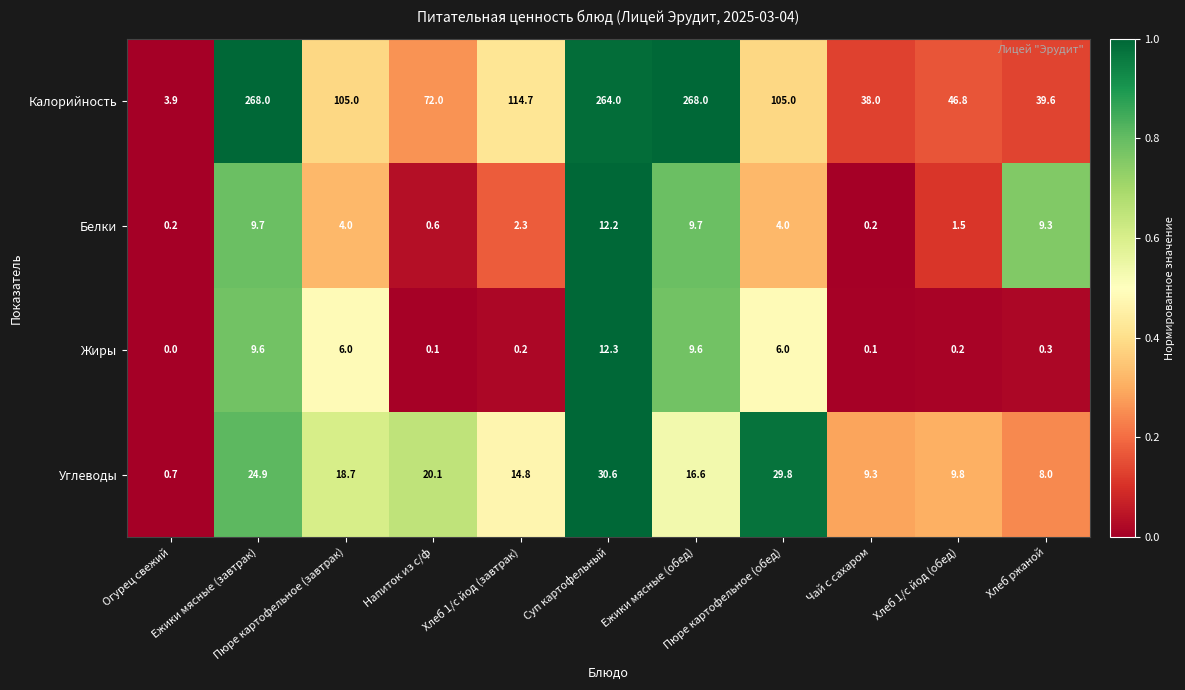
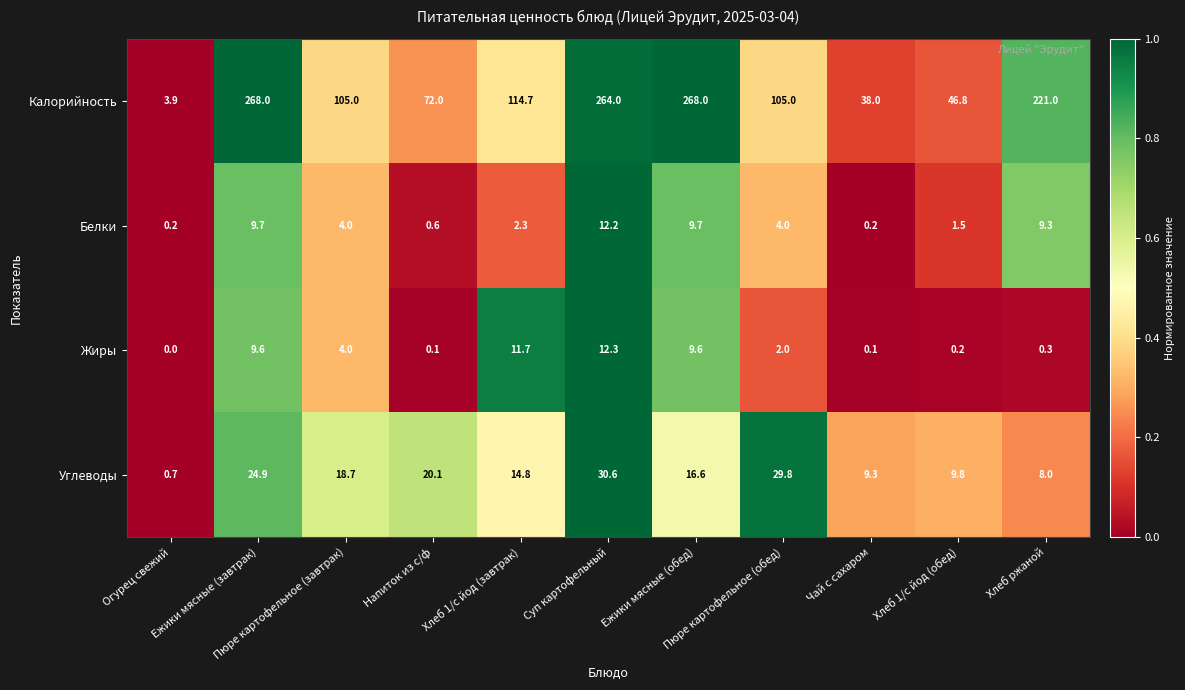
Калорийность, Хлеб ржаной: 39.6 -> 221.0
Жиры, Пюре картофельное (завтрак): 6.0 -> 4.0
Жиры, Хлеб 1/с йод (завтрак): 0.2 -> 11.7
Жиры, Пюре картофельное (обед): 6.0 -> 2.0
